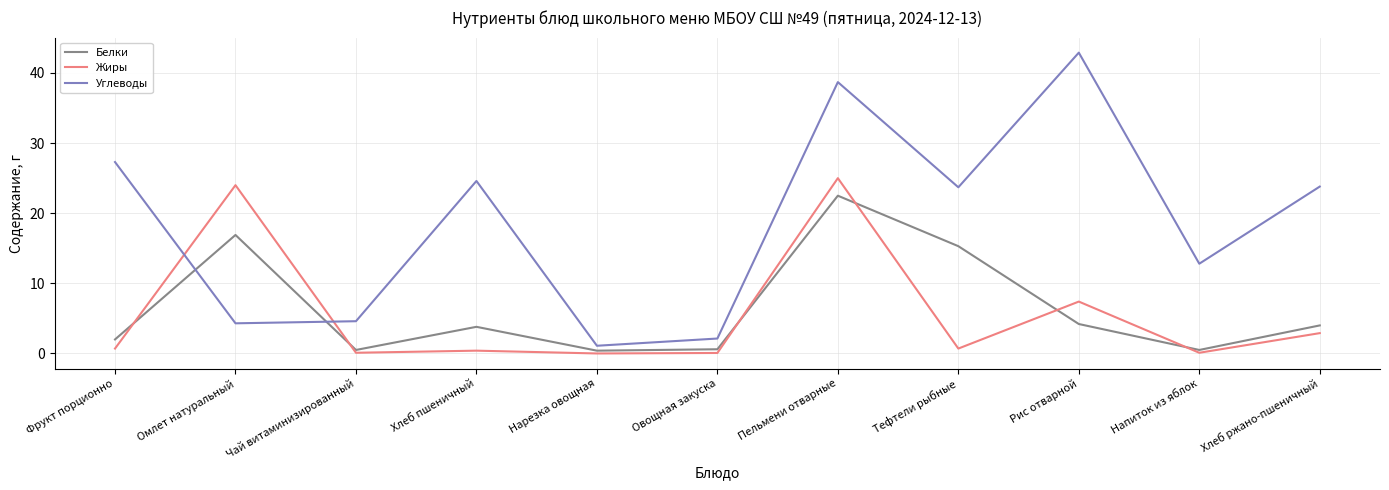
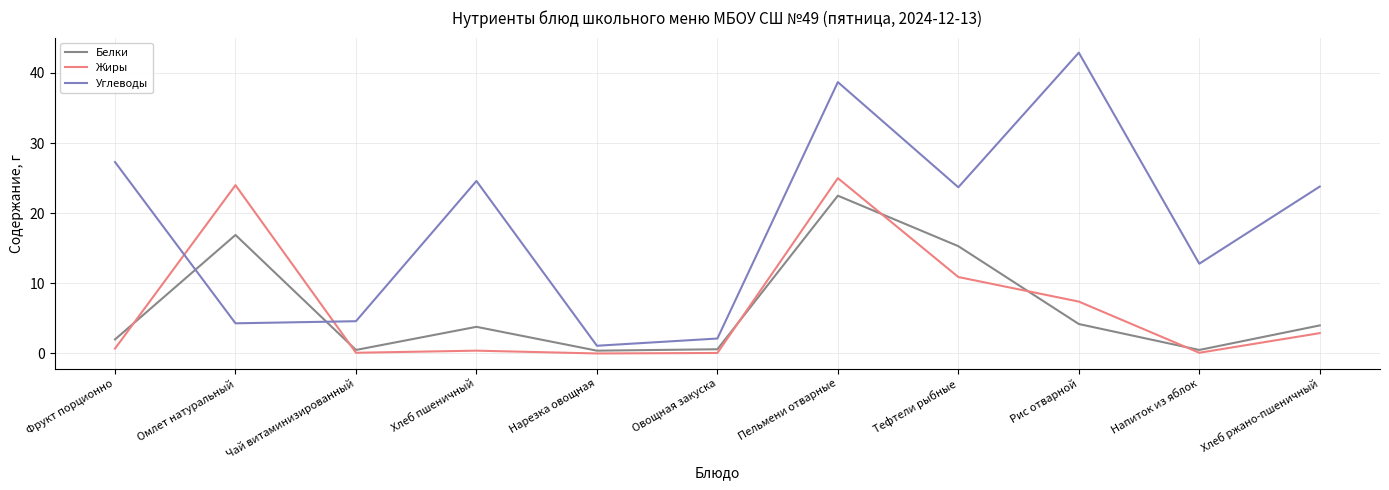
Жиры, Тефтели рыбные: 1 -> 11
